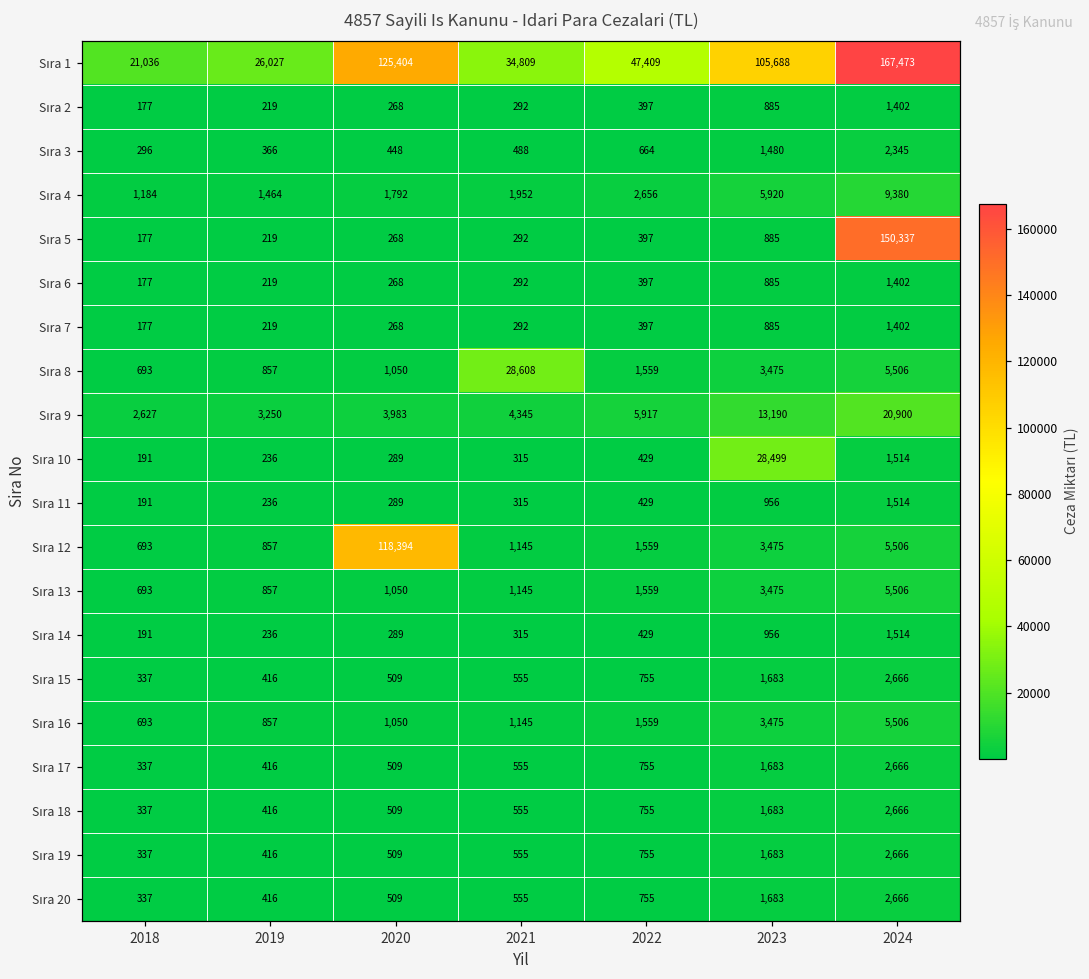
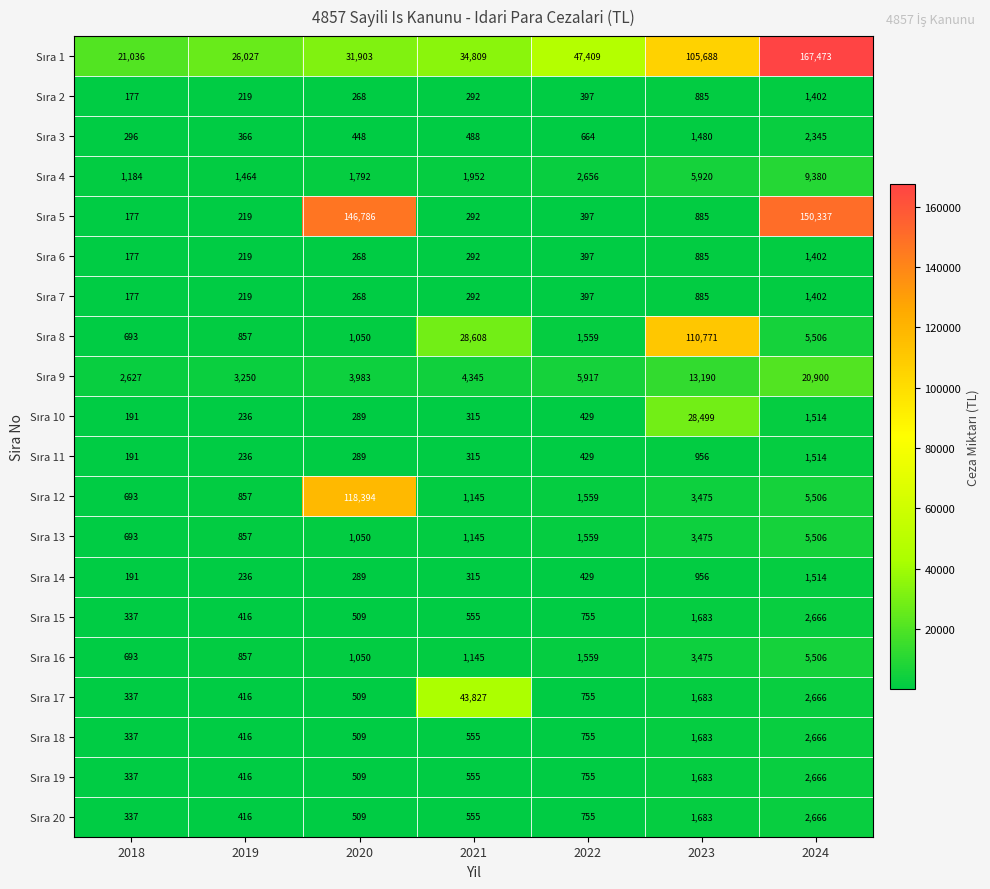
Sıra 1, 2020: 125,404 -> 31,903
Sıra 5, 2020: 268 -> 146,786
Sıra 8, 2023: 3,475 -> 110,771
Sıra 17, 2021: 555 -> 43,827
